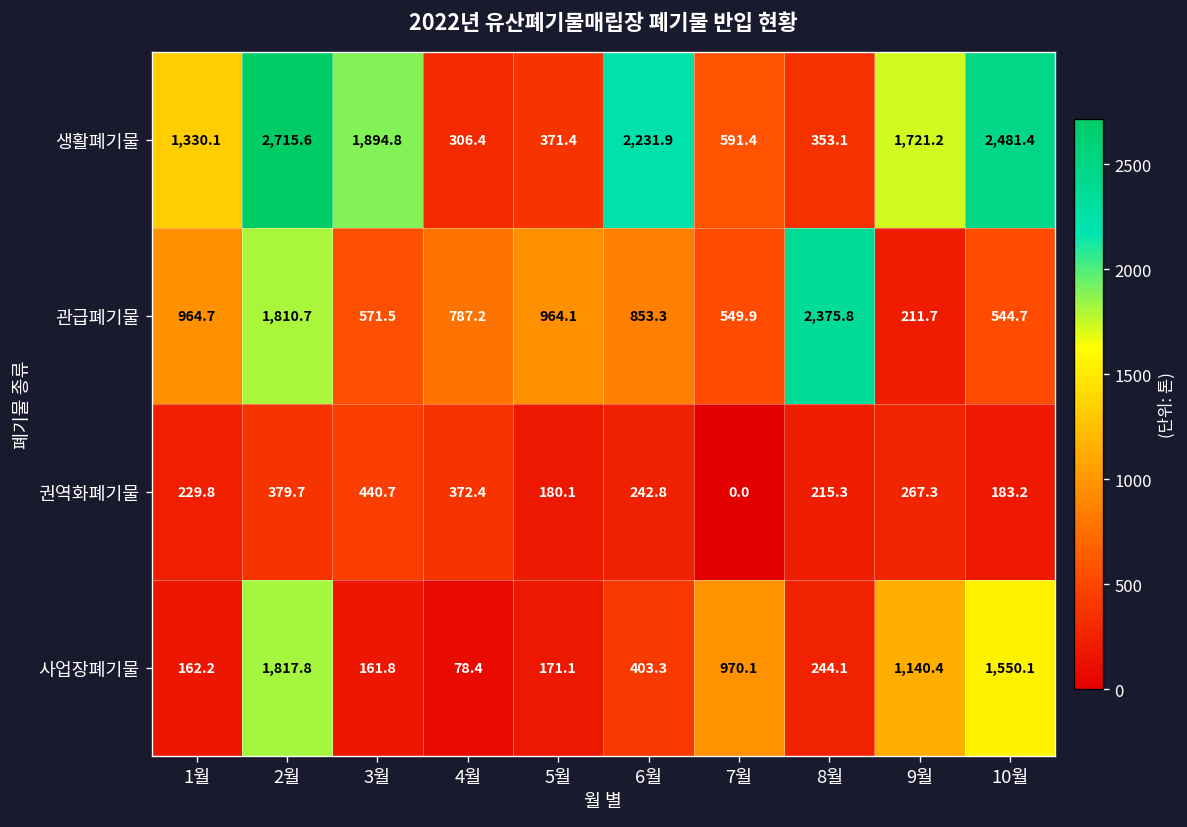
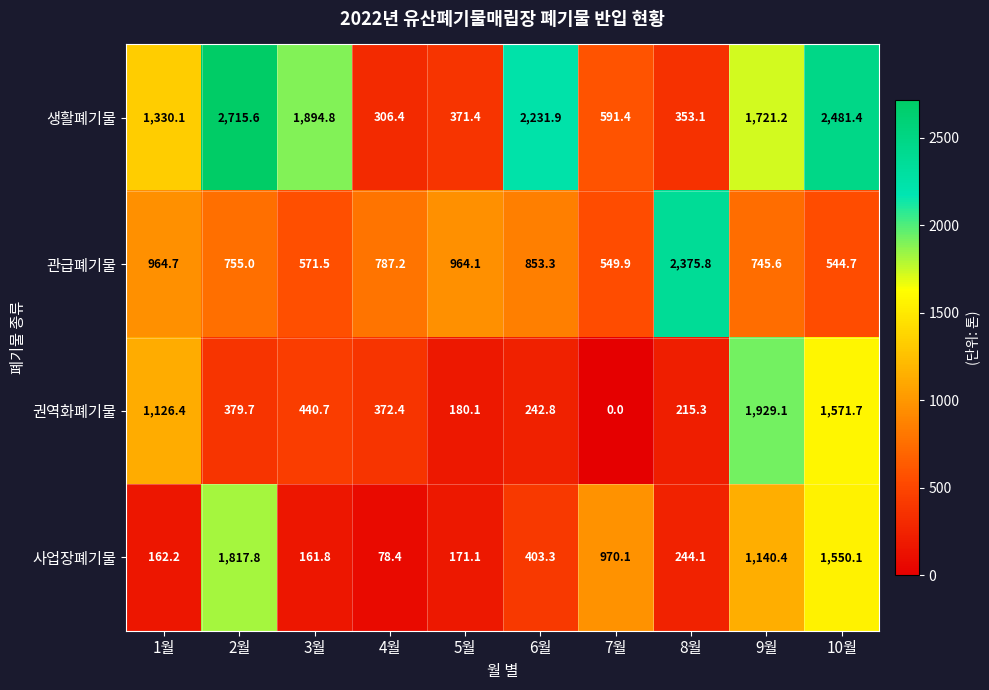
관급폐기물, 2월: 1,810.7 -> 755.0
관급폐기물, 9월: 211.7 -> 745.6
권역화폐기물, 1월: 229.8 -> 1,126.4
권역화폐기물, 9월: 267.3 -> 1,929.1
권역화폐기물, 10월: 183.2 -> 1,571.7
